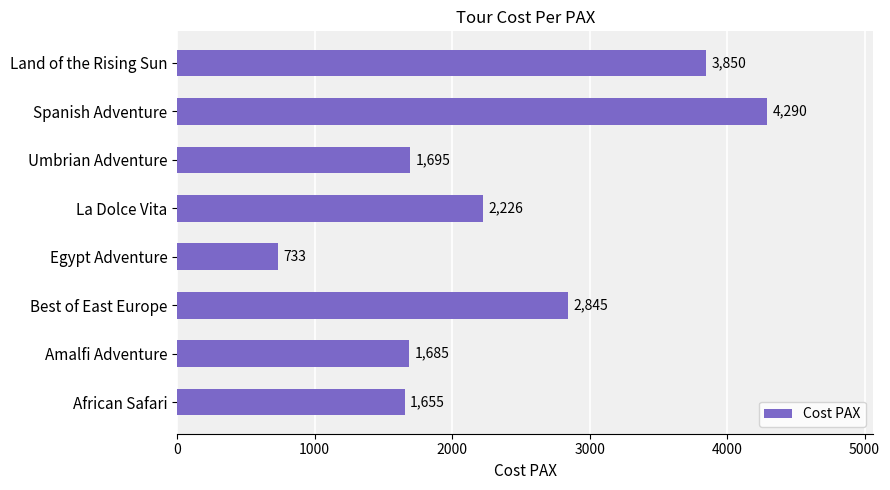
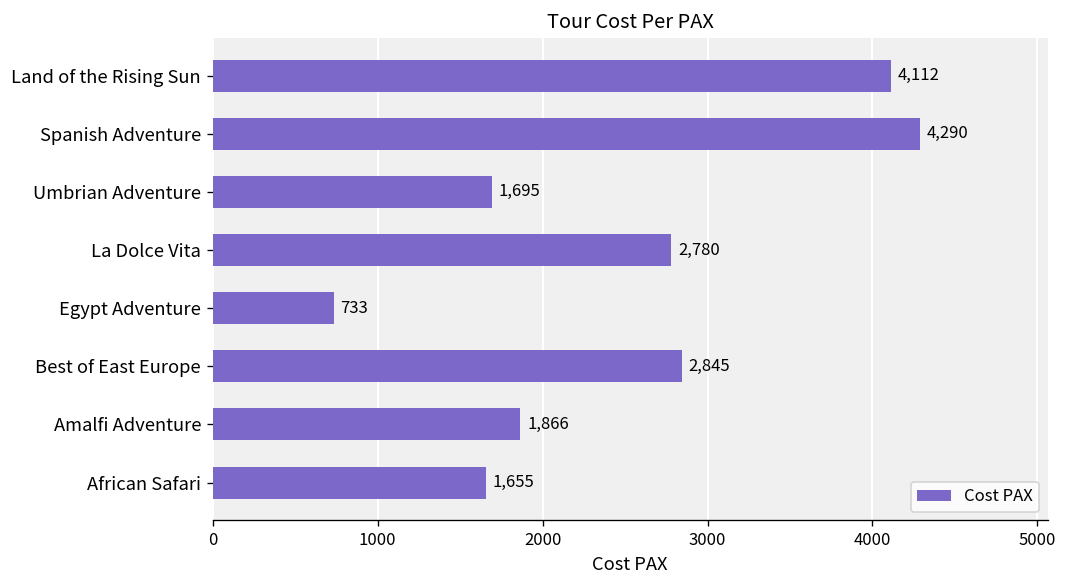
Land of the Rising Sun: 3,850 -> 4,112
La Dolce Vita: 2,226 -> 2,780
Amalfi Adventure: 1,685 -> 1,866
